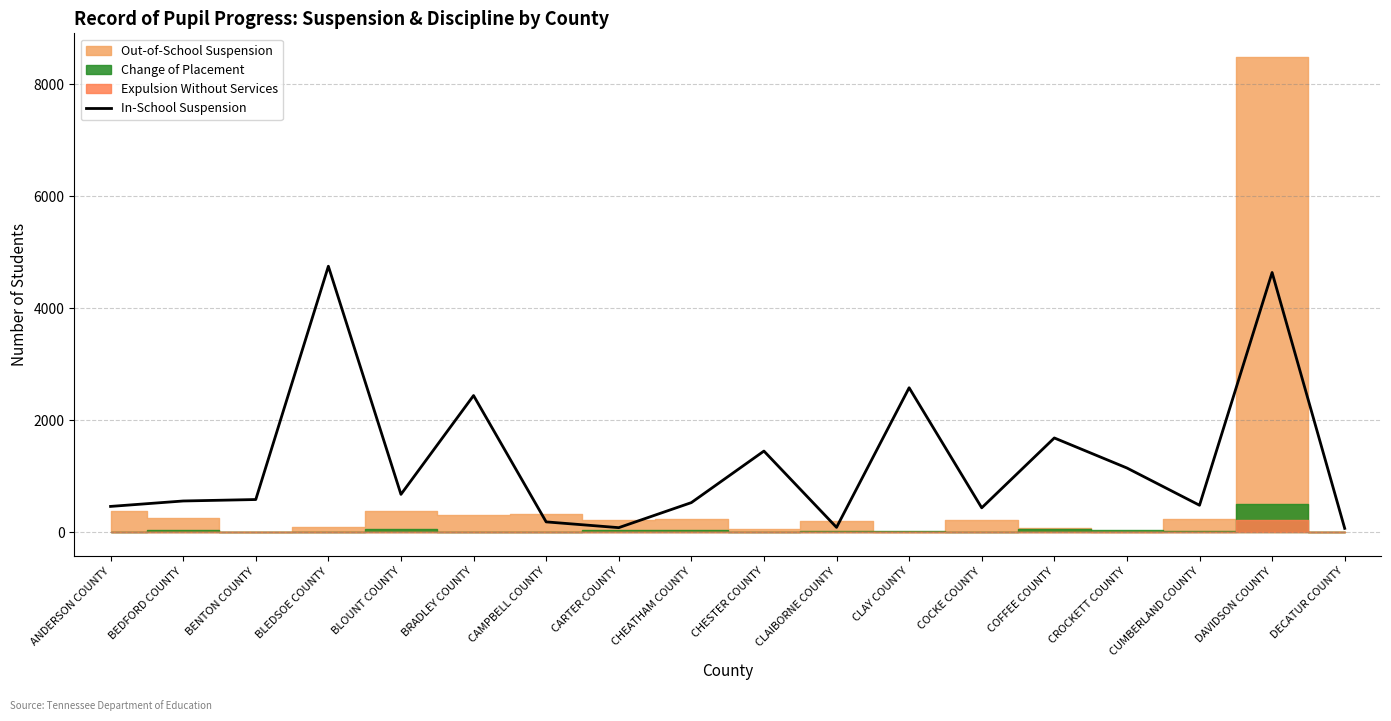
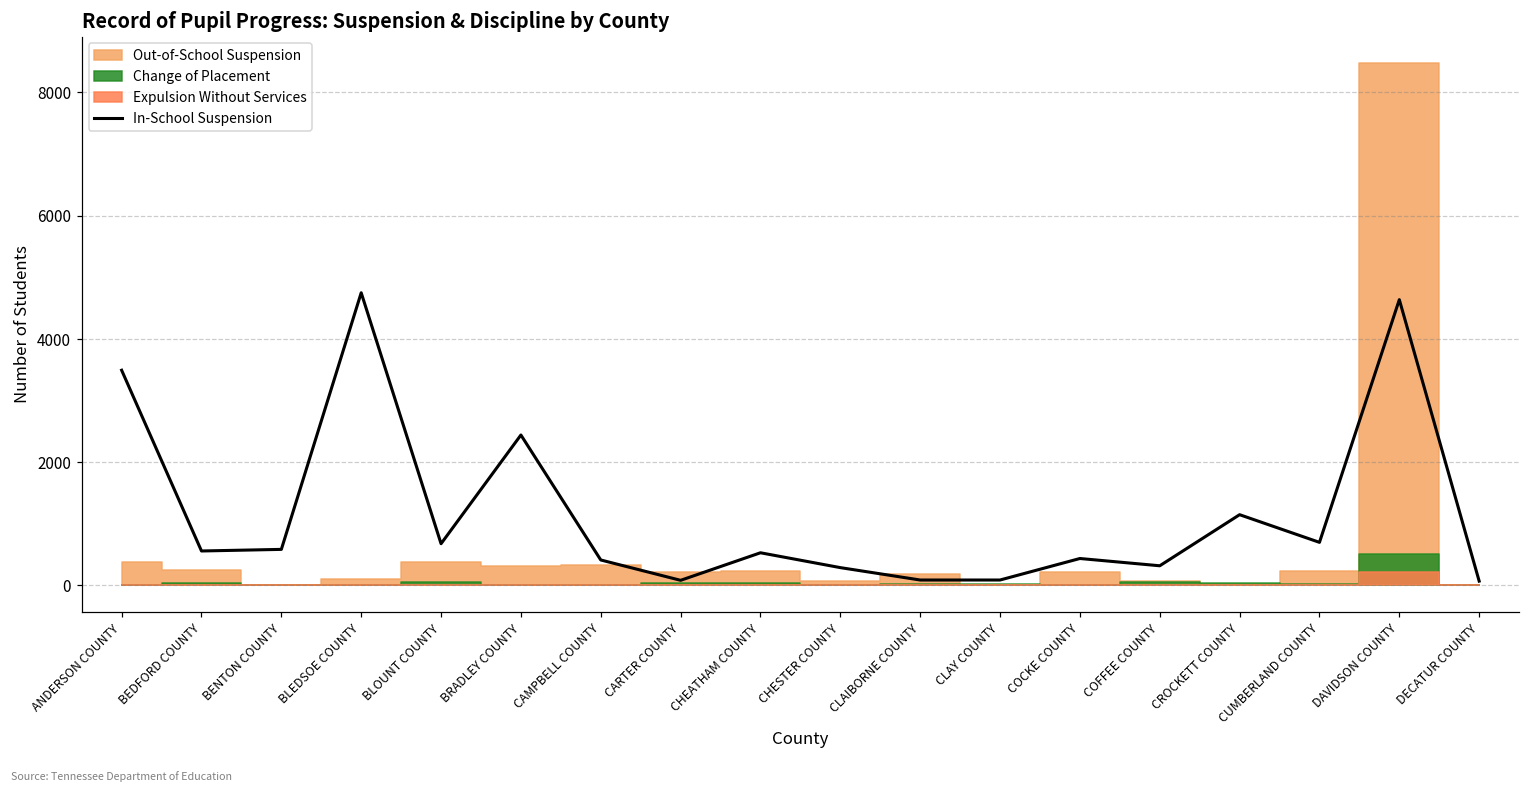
In-School Suspension, ANDERSON COUNTY: 500 -> 3500
In-School Suspension, CAMPBELL COUNTY: 200 -> 400
In-School Suspension, CHESTER COUNTY: 1500 -> 300
In-School Suspension, CLAY COUNTY: 2600 -> 100
In-School Suspension, COFFEE COUNTY: 1700 -> 300
In-School Suspension, CUMBERLAND COUNTY: 500 -> 700
